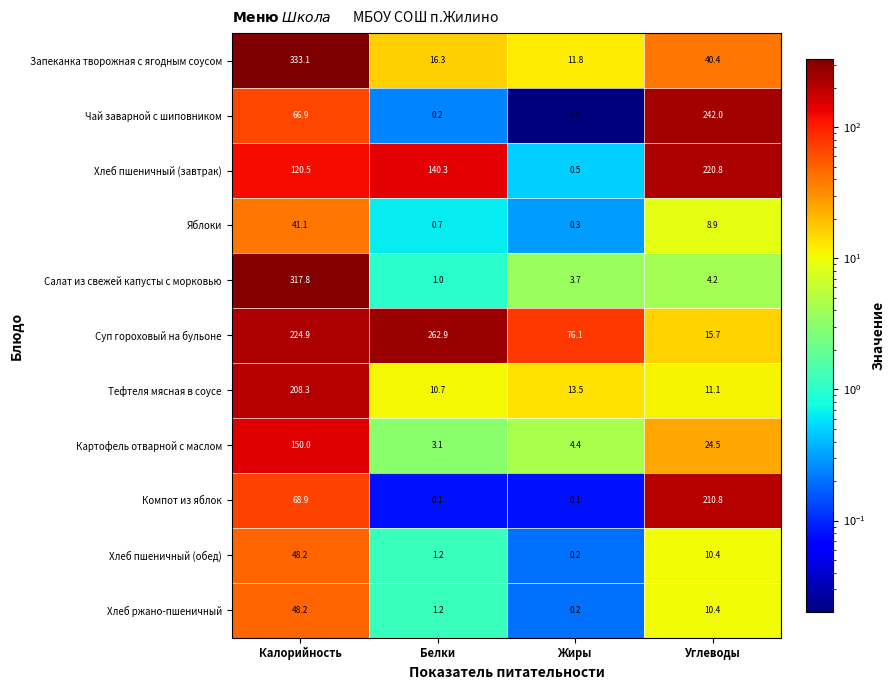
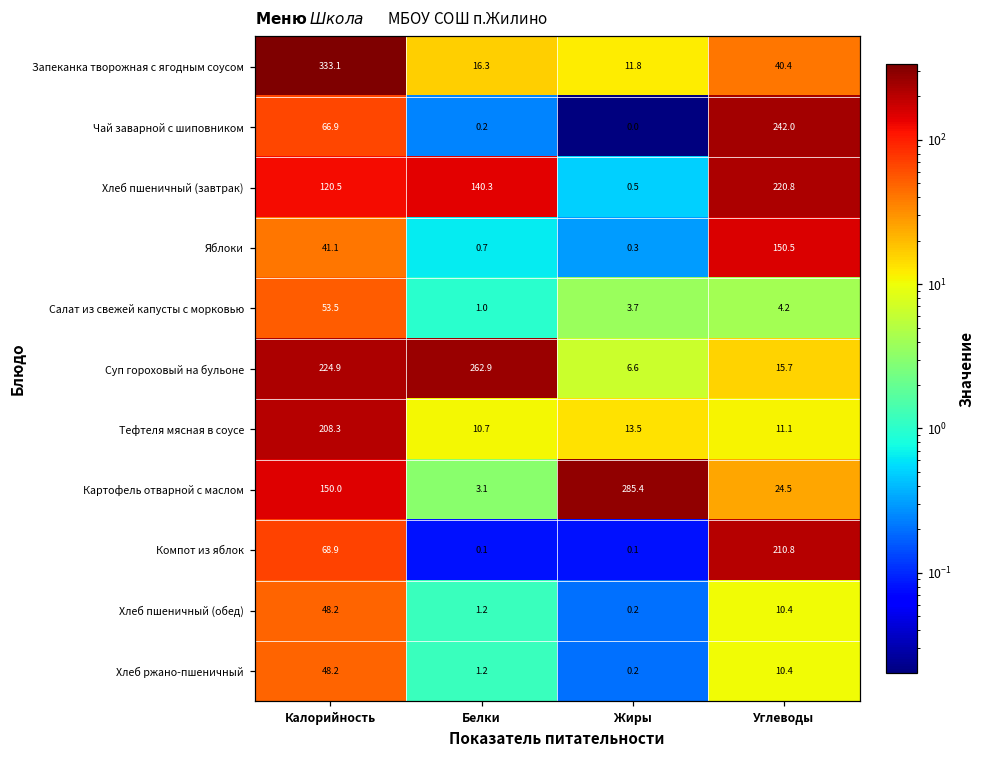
Яблоки, Углеводы: 8.9 -> 150.5
Салат из свежей капусты с морковью, Калорийность: 317.8 -> 53.5
Суп гороховый на бульоне, Жиры: 76.1 -> 6.6
Картофель отварной с маслом, Жиры: 4.4 -> 285.4
